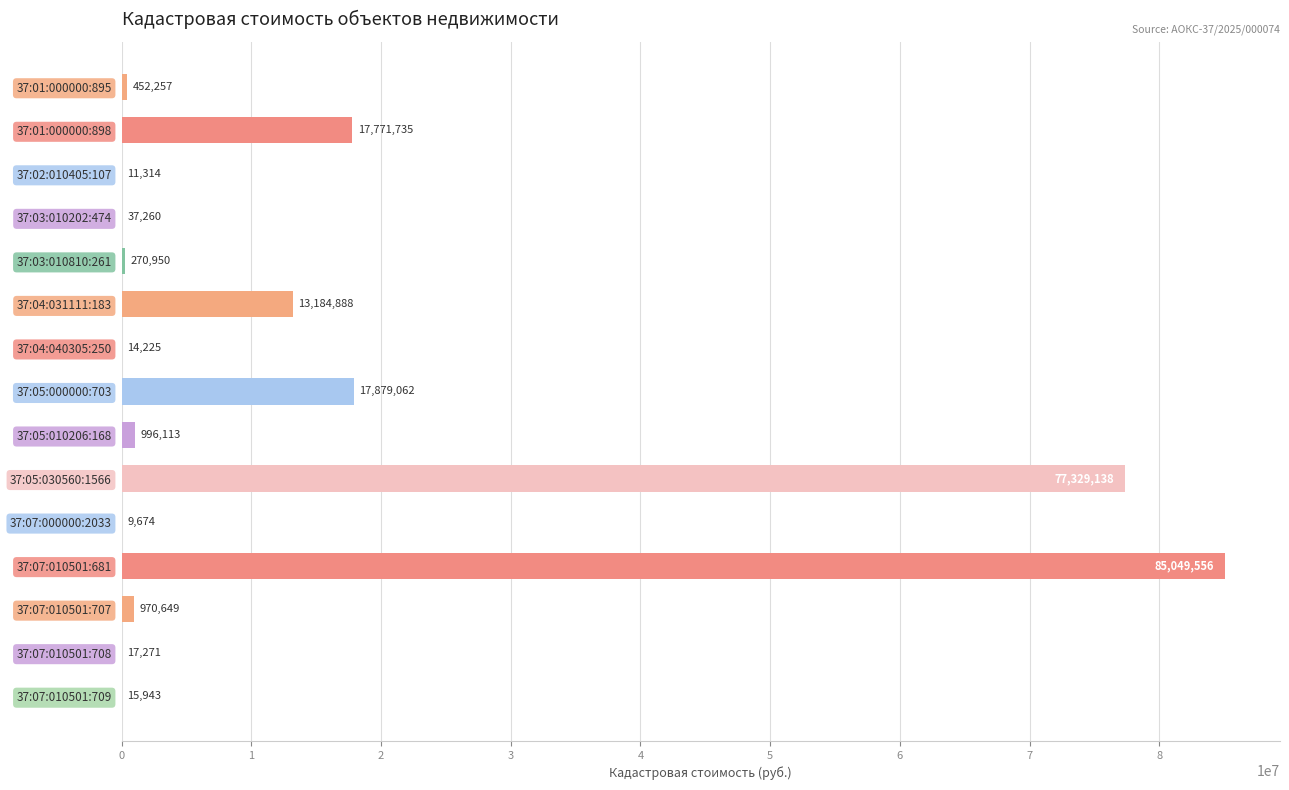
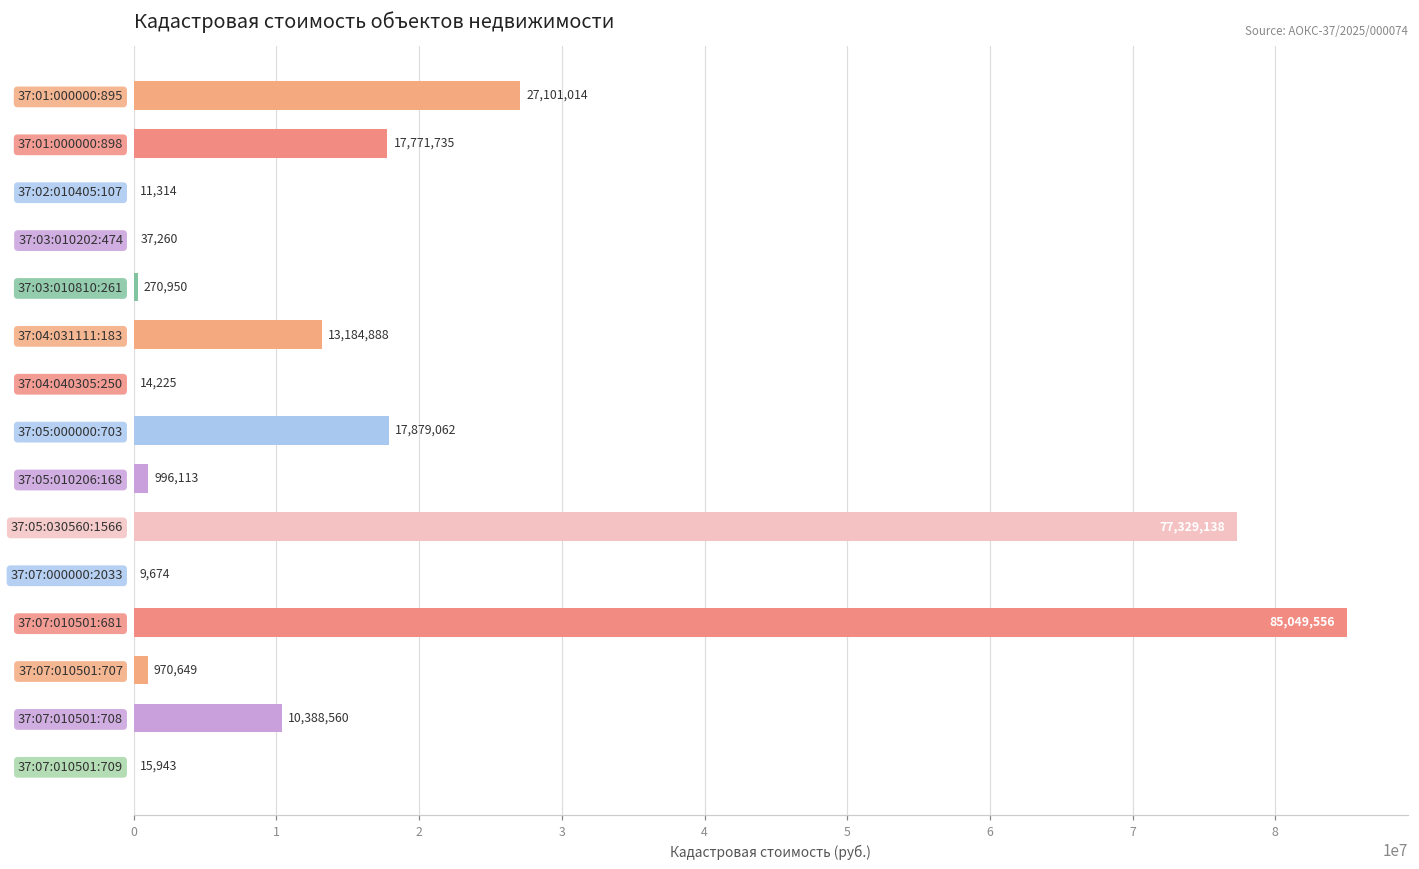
37:01:000000:895: 452,257 -> 27,101,014
37:07:010501:708: 17,271 -> 10,388,560
